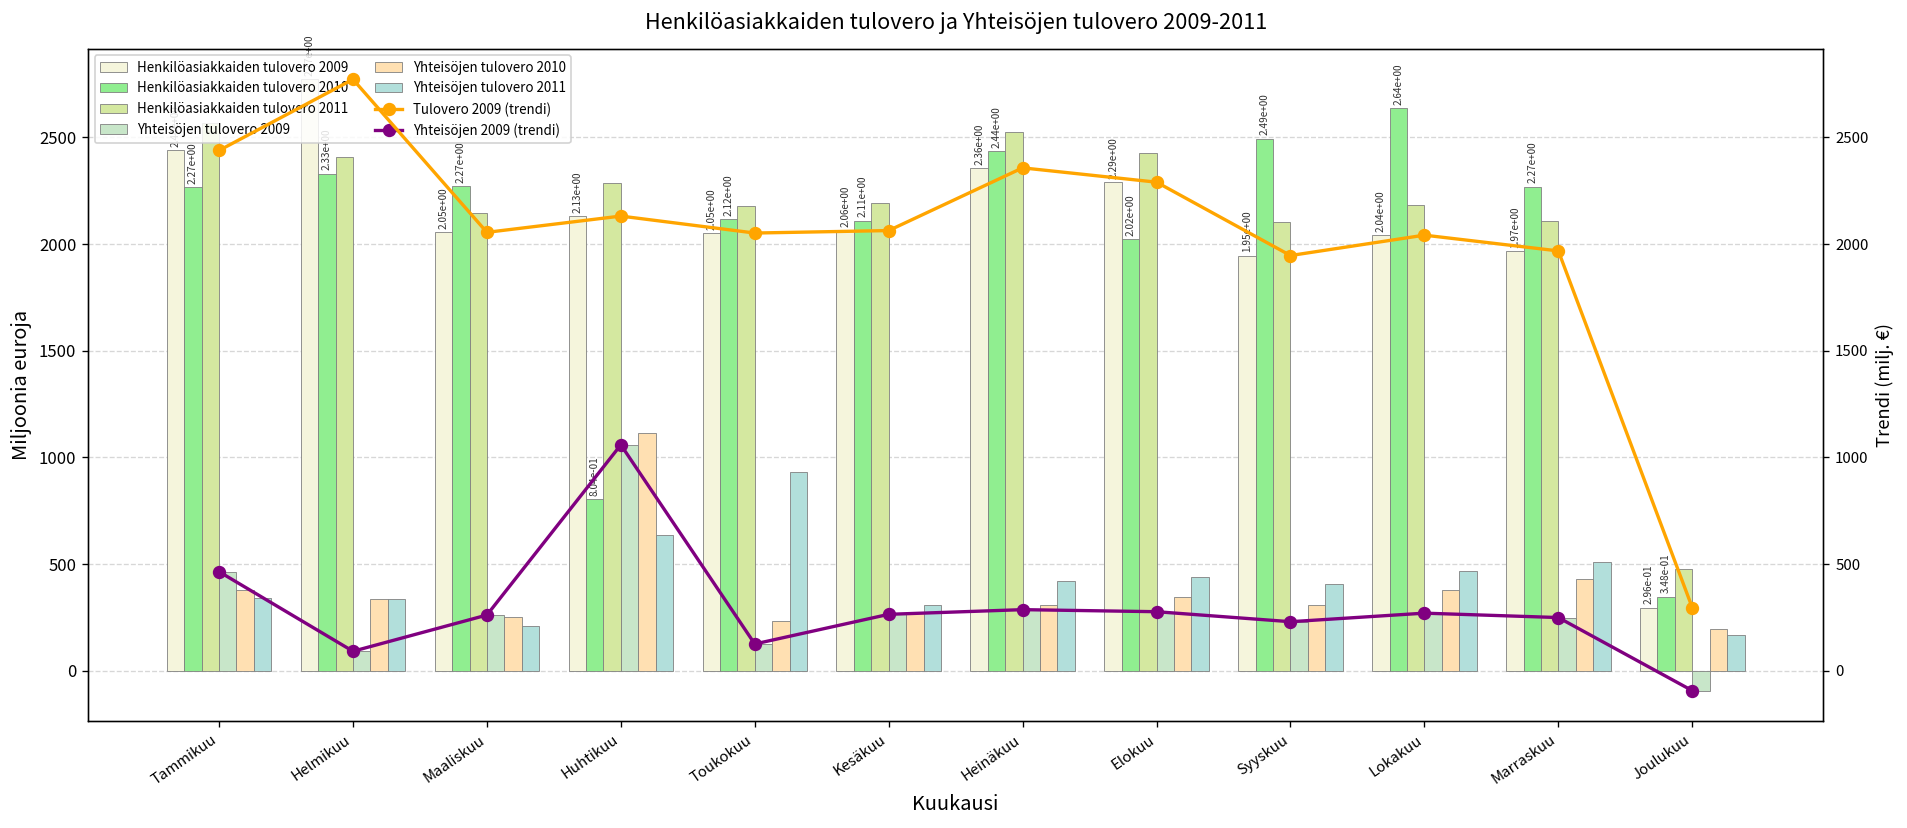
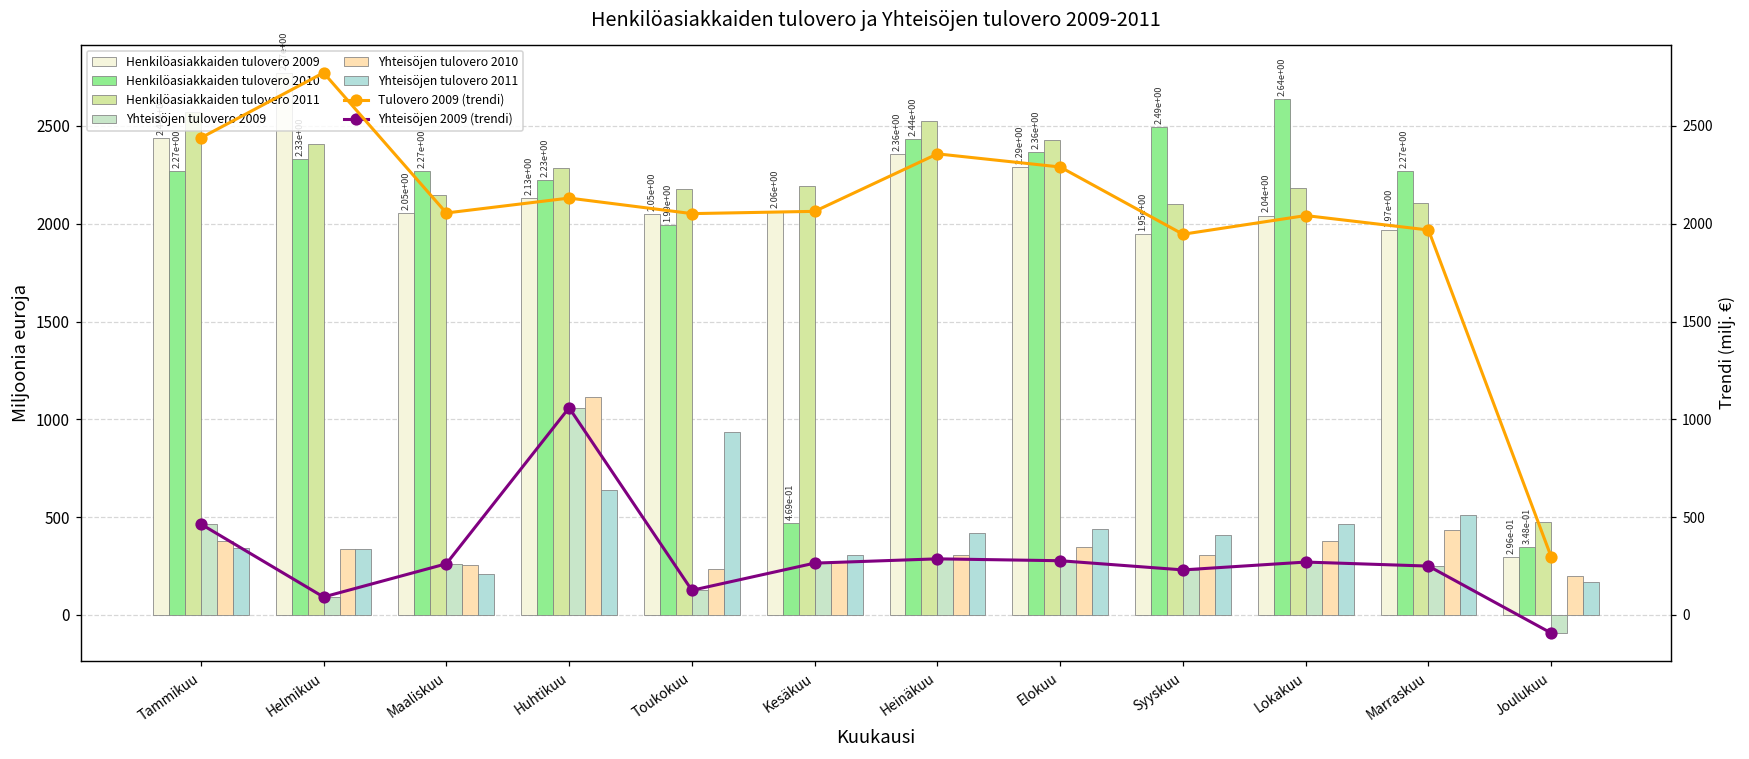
Henkilöasiakkaiden tulovero 2010, Huhtikuu: 8.04e-01 -> 2.23e+00
Henkilöasiakkaiden tulovero 2010, Toukokuu: 2.12e+00 -> 1.99e+00
Henkilöasiakkaiden tulovero 2010, Kesäkuu: 2.11e+00 -> 4.69e-01
Henkilöasiakkaiden tulovero 2010, Elokuu: 2.02e+00 -> 2.36e+00
